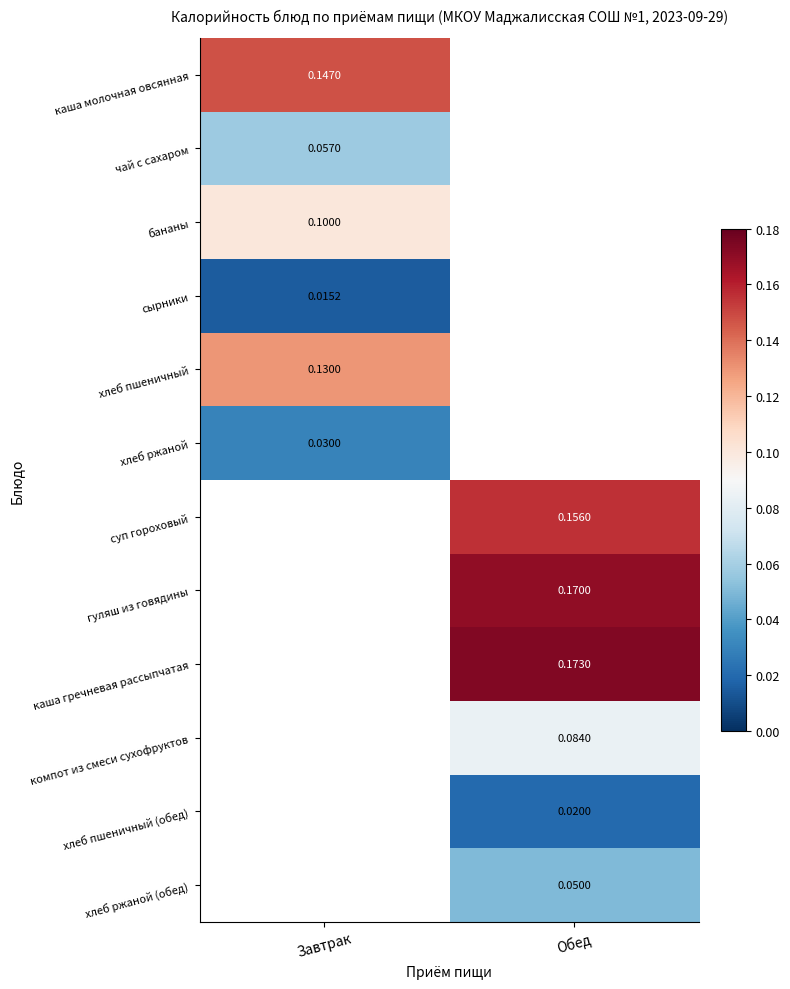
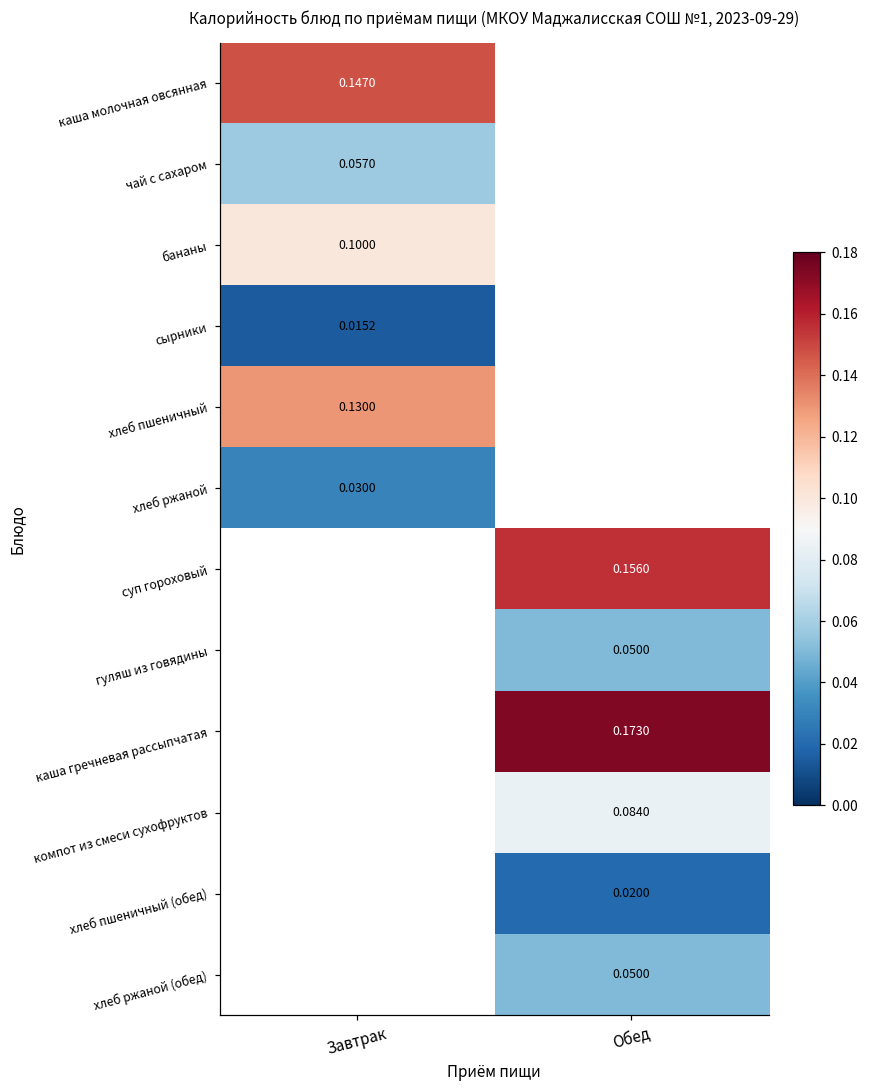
гуляш из говядины, Обед: 0.1700 -> 0.0500
